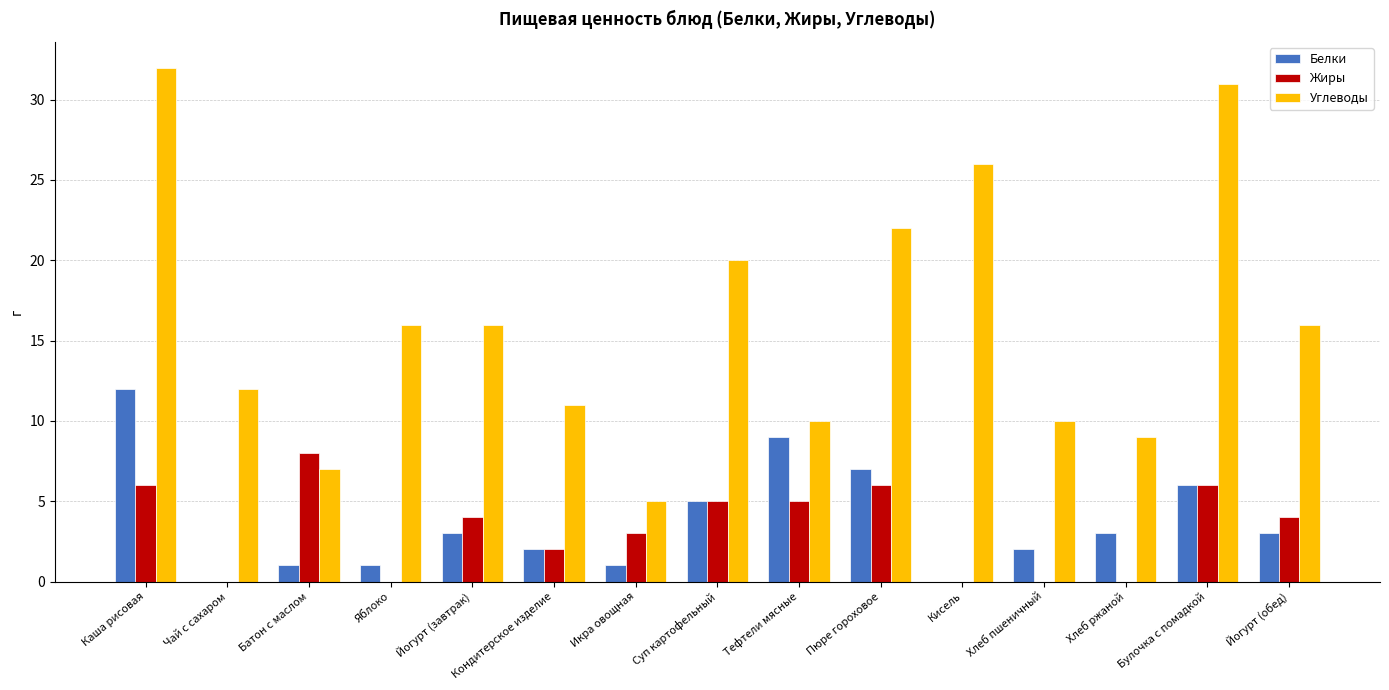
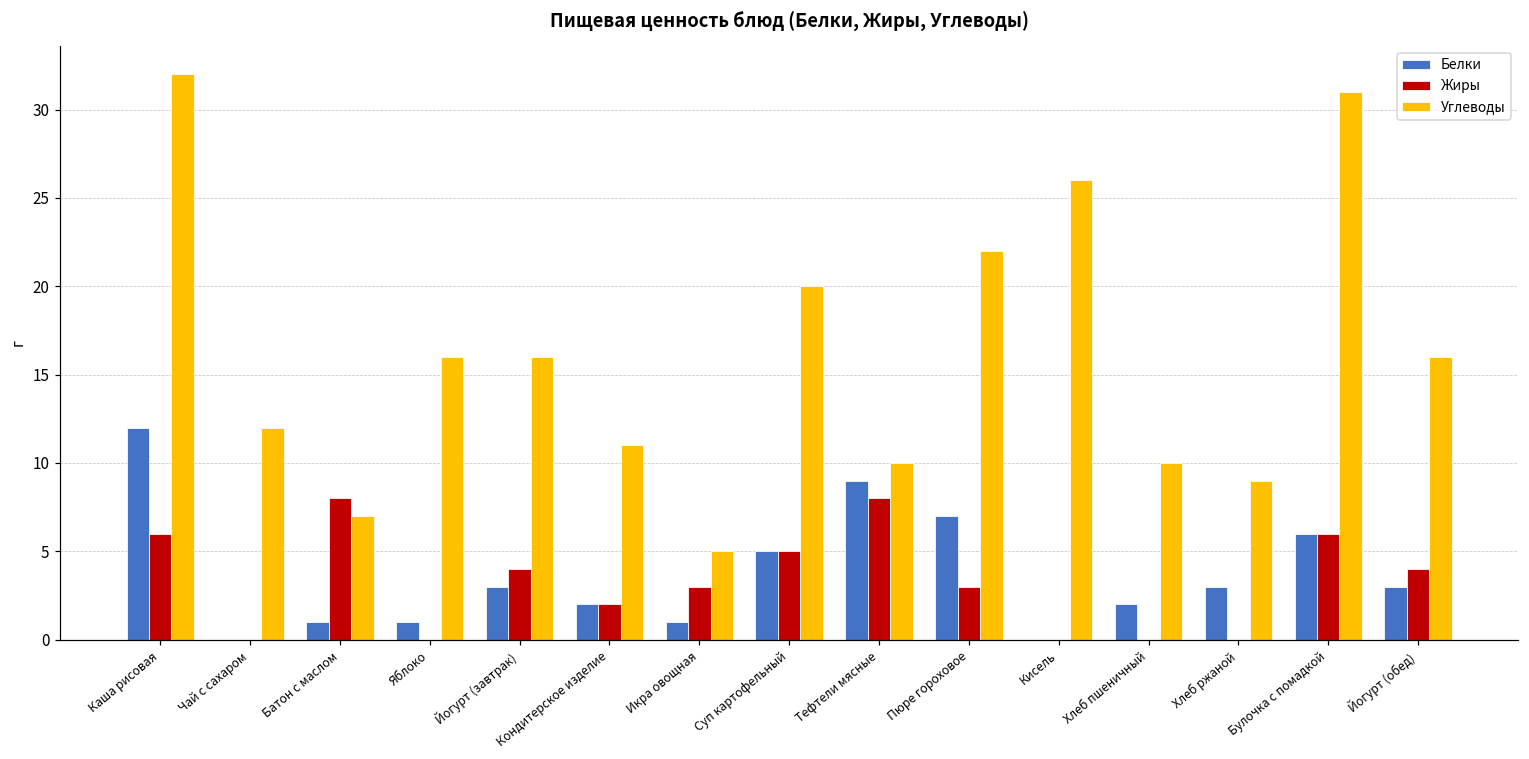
Жиры, Тефтели мясные: 5 -> 8
Жиры, Пюре гороховое: 6 -> 3
